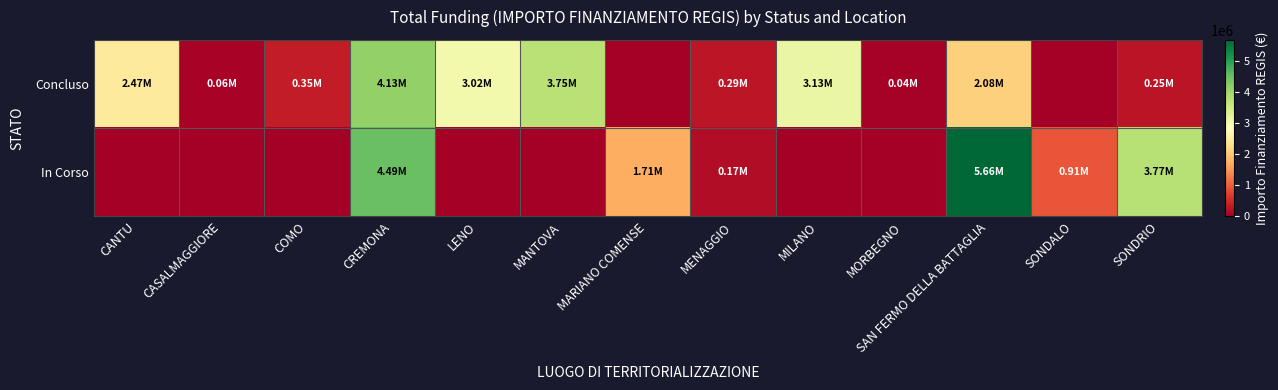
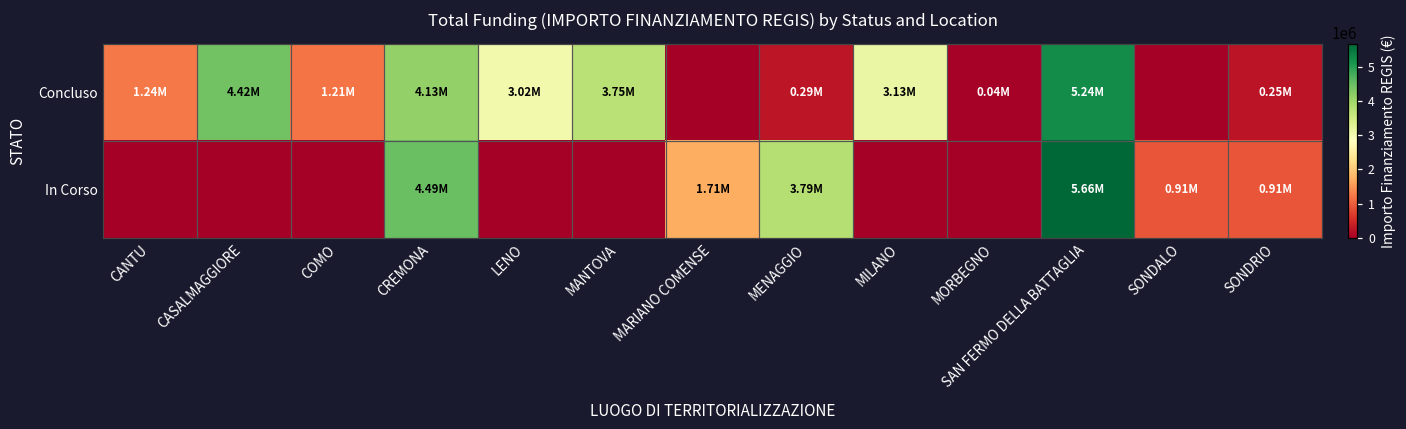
Concluso, CANTU: 2.47M -> 1.24M
Concluso, CASALMAGGIORE: 0.06M -> 4.42M
Concluso, COMO: 0.35M -> 1.21M
Concluso, SAN FERMO DELLA BATTAGLIA: 2.08M -> 5.24M
In Corso, MENAGGIO: 0.17M -> 3.79M
In Corso, SONDRIO: 3.77M -> 0.91M
